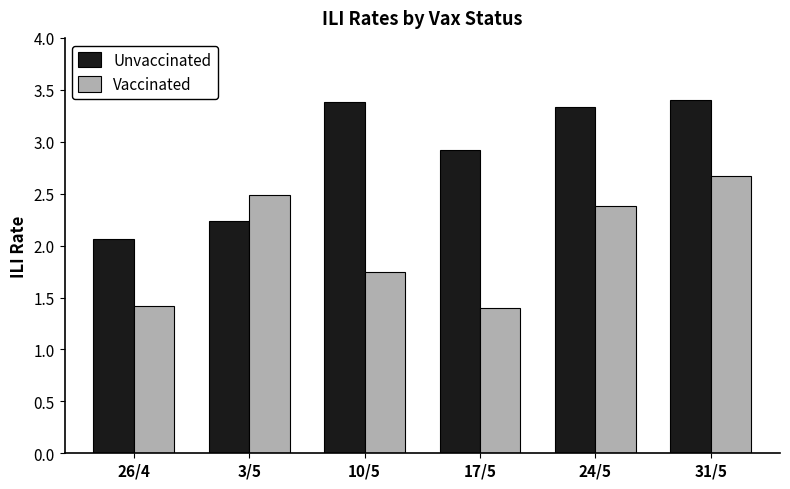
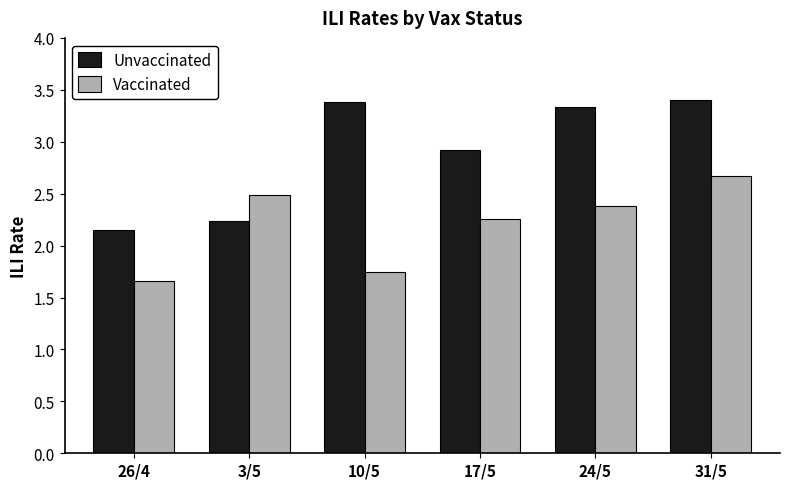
Unvaccinated, 26/4: 2.06 -> 2.15
Vaccinated, 26/4: 1.42 -> 1.66
Vaccinated, 17/5: 1.40 -> 2.26
